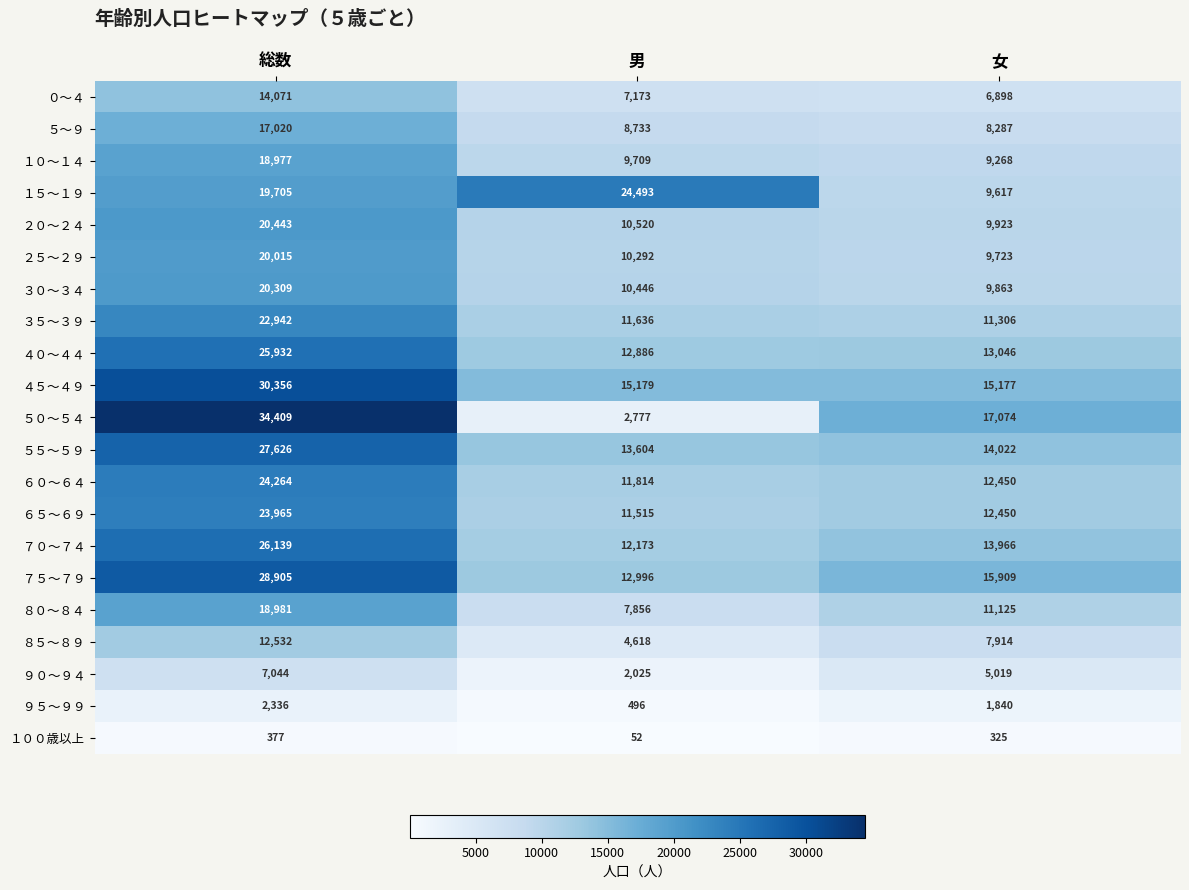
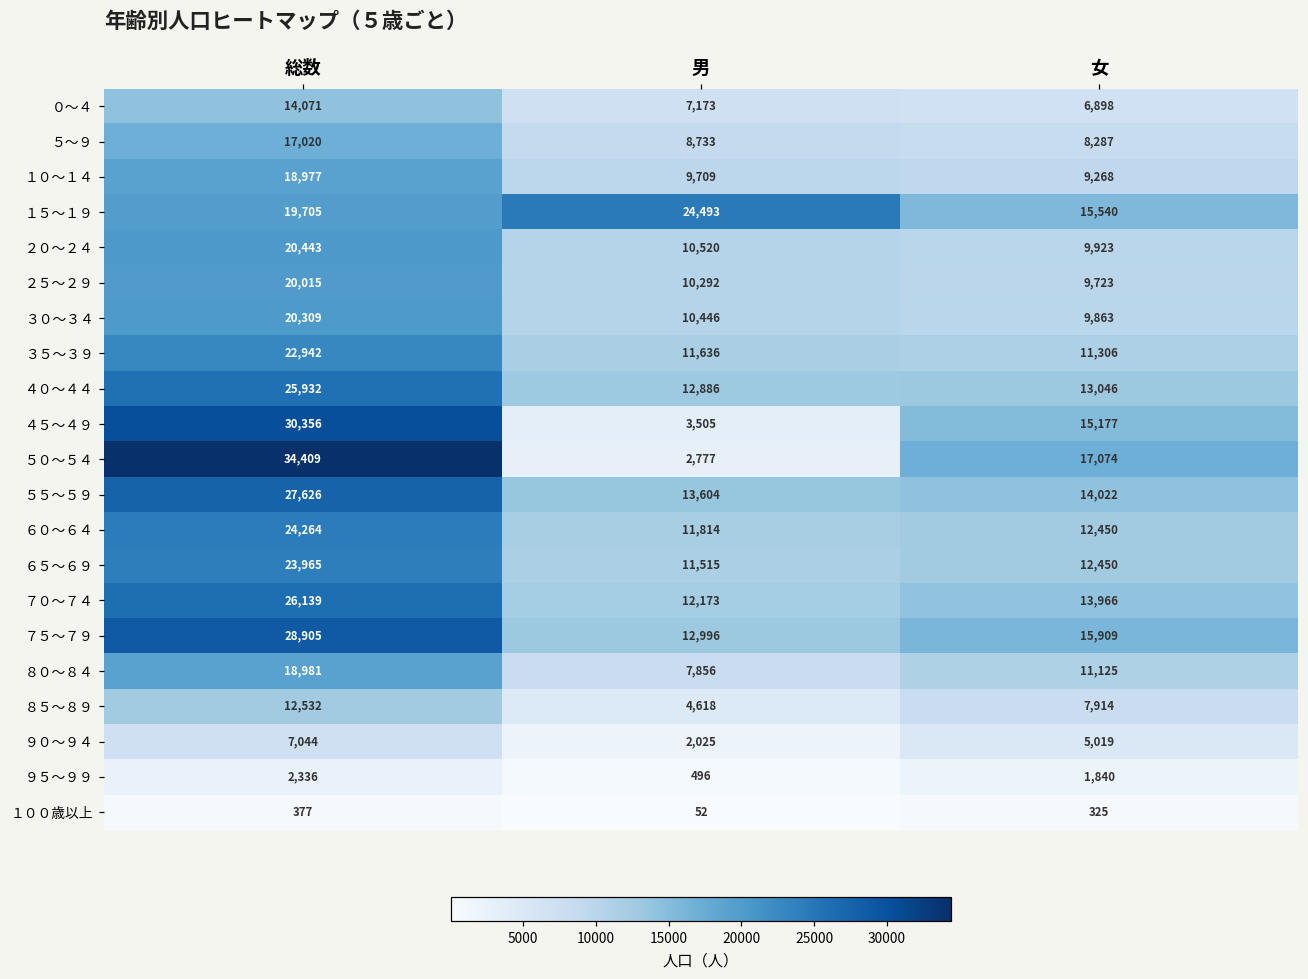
１５～１９, 女: 9,617 -> 15,540
４５～４９, 男: 15,179 -> 3,505
